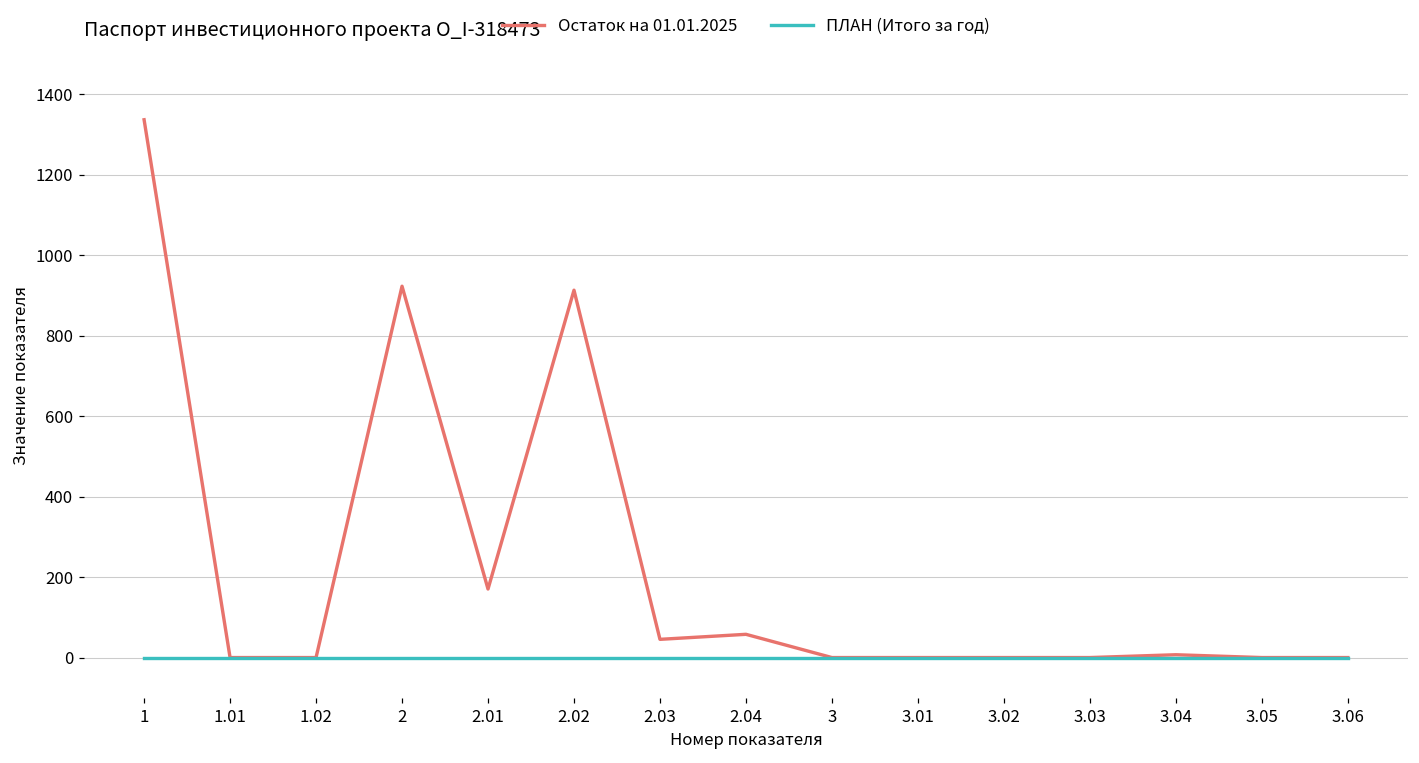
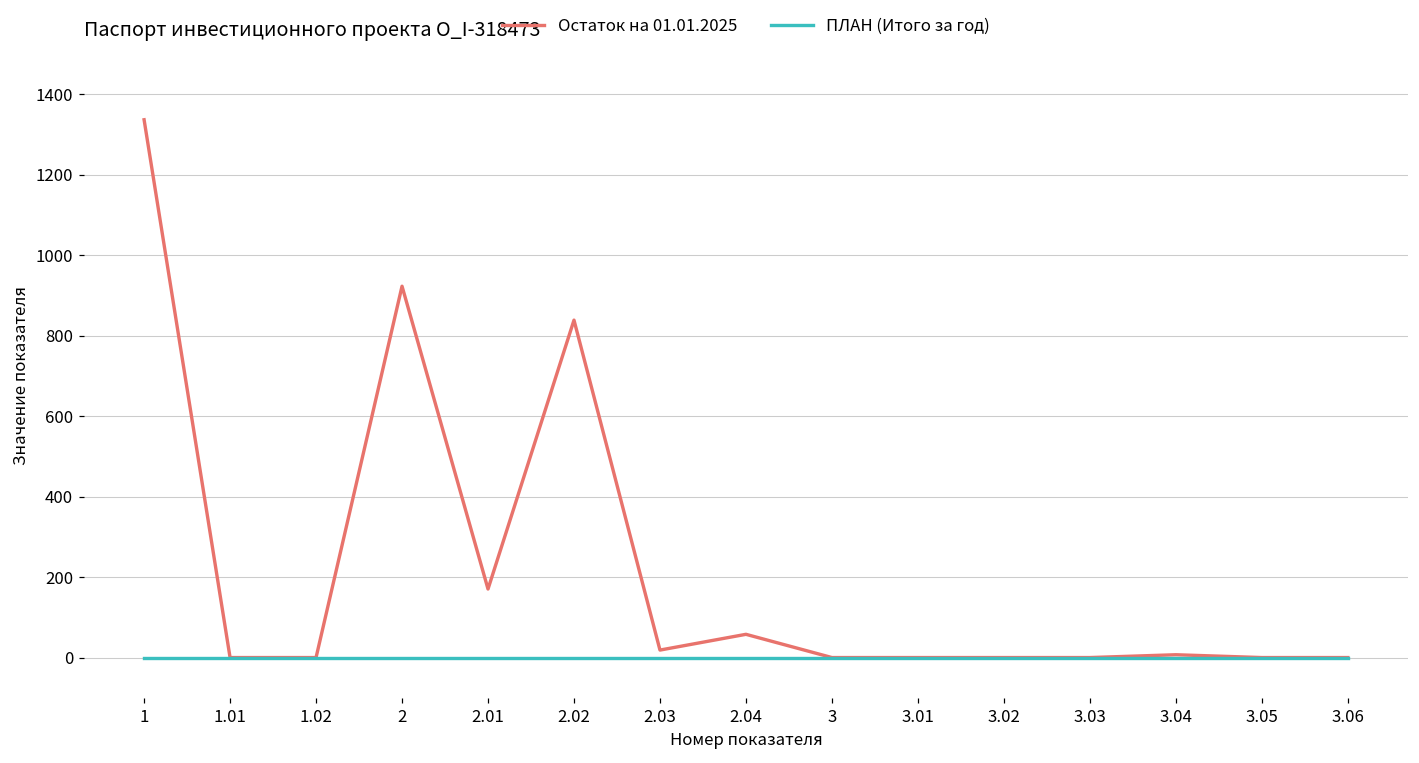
Остаток на 01.01.2025, 2.02: 910 -> 840
Остаток на 01.01.2025, 2.03: 50 -> 20
